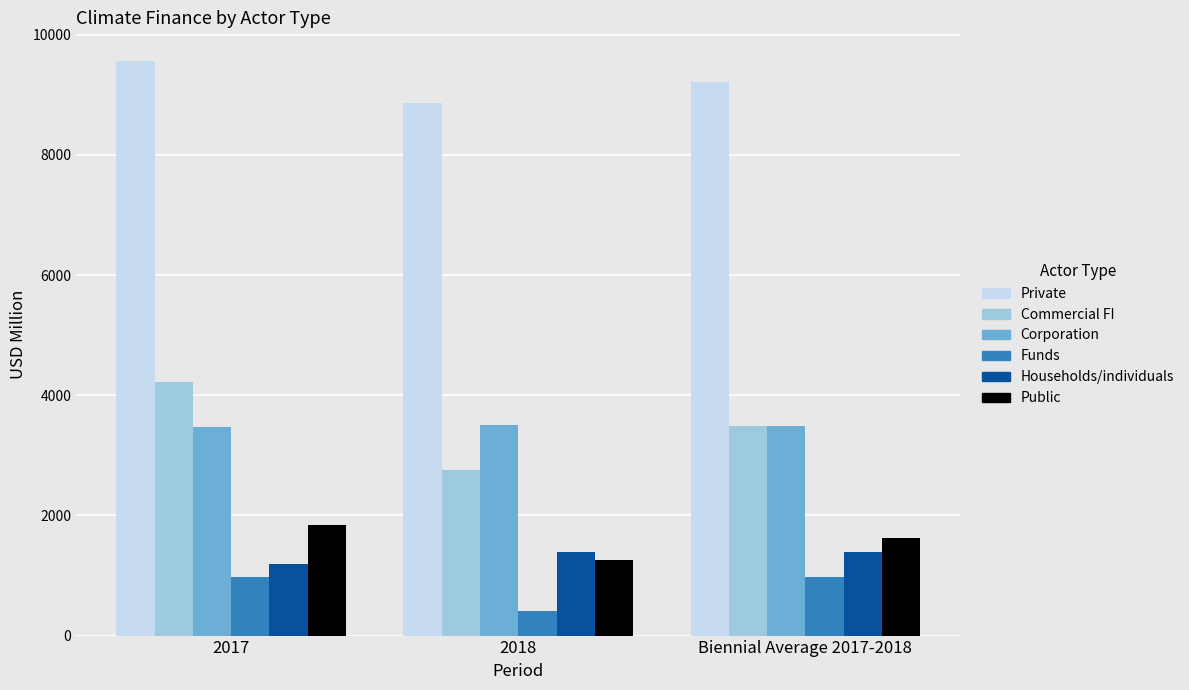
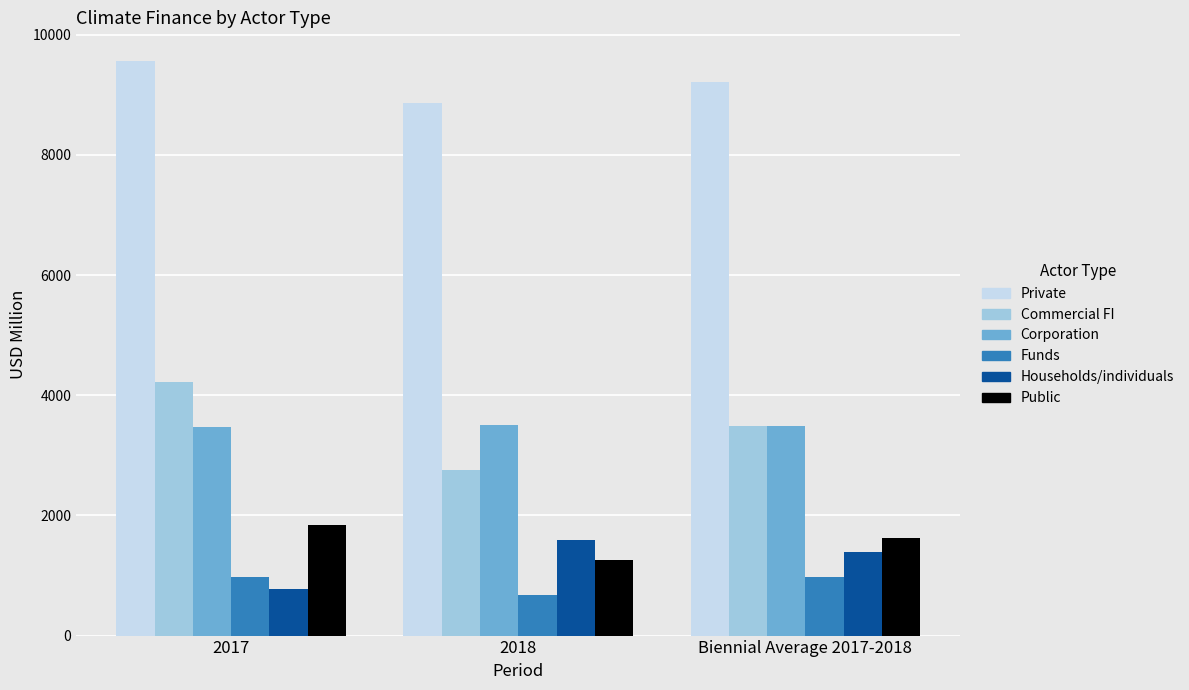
Households/individuals, 2017: 1200 -> 800
Funds, 2018: 400 -> 700
Households/individuals, 2018: 1400 -> 1600
